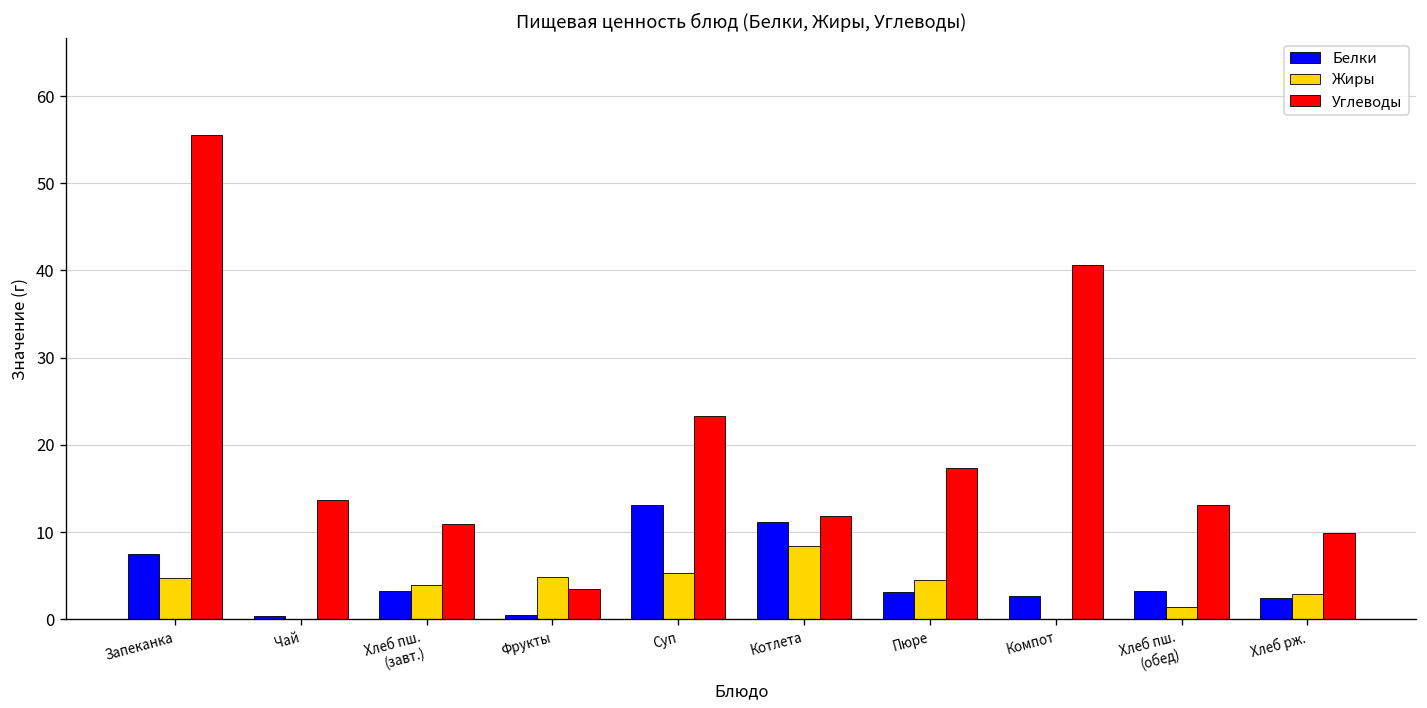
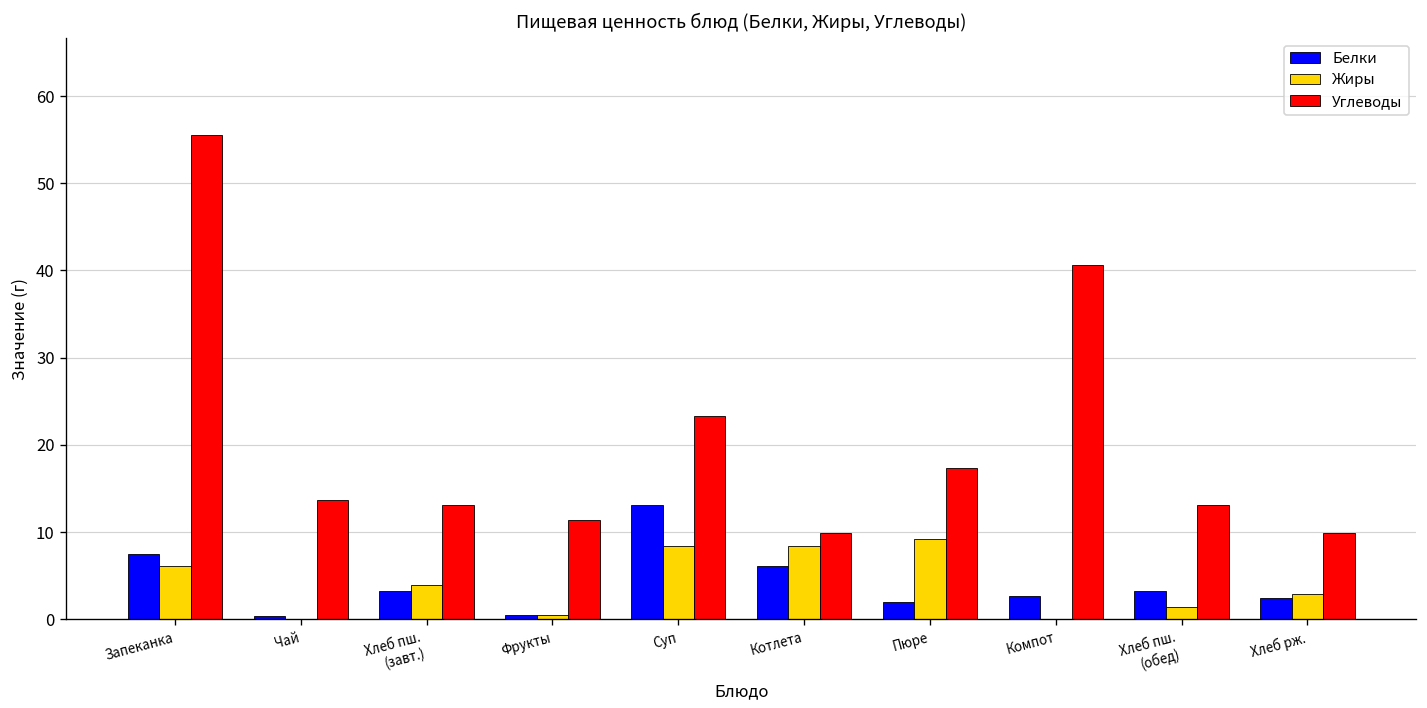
Жиры, Запеканка: 5 -> 6
Углеводы, Хлеб пш. (завт.): 11 -> 13
Жиры, Фрукты: 5 -> 1
Углеводы, Фрукты: 4 -> 11
Жиры, Суп: 5 -> 8
Белки, Котлета: 11 -> 6
Углеводы, Котлета: 12 -> 10
Белки, Пюре: 3 -> 2
Жиры, Пюре: 5 -> 9
